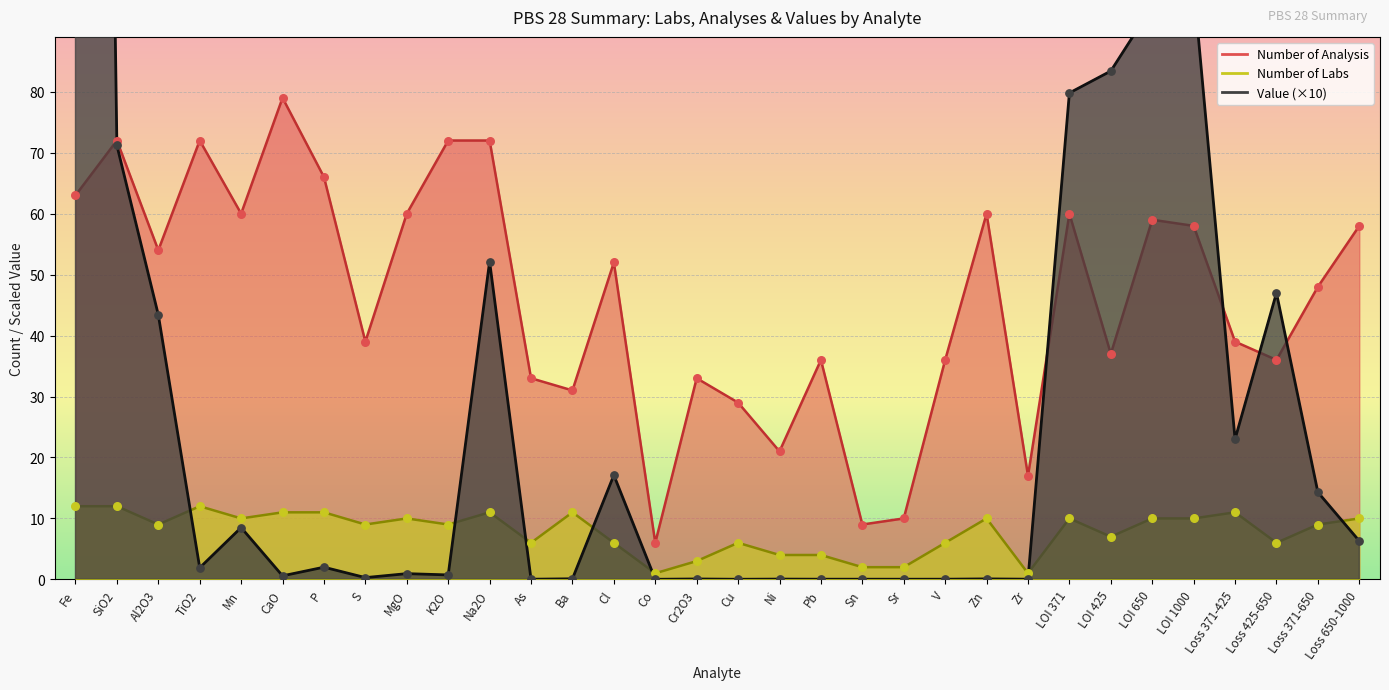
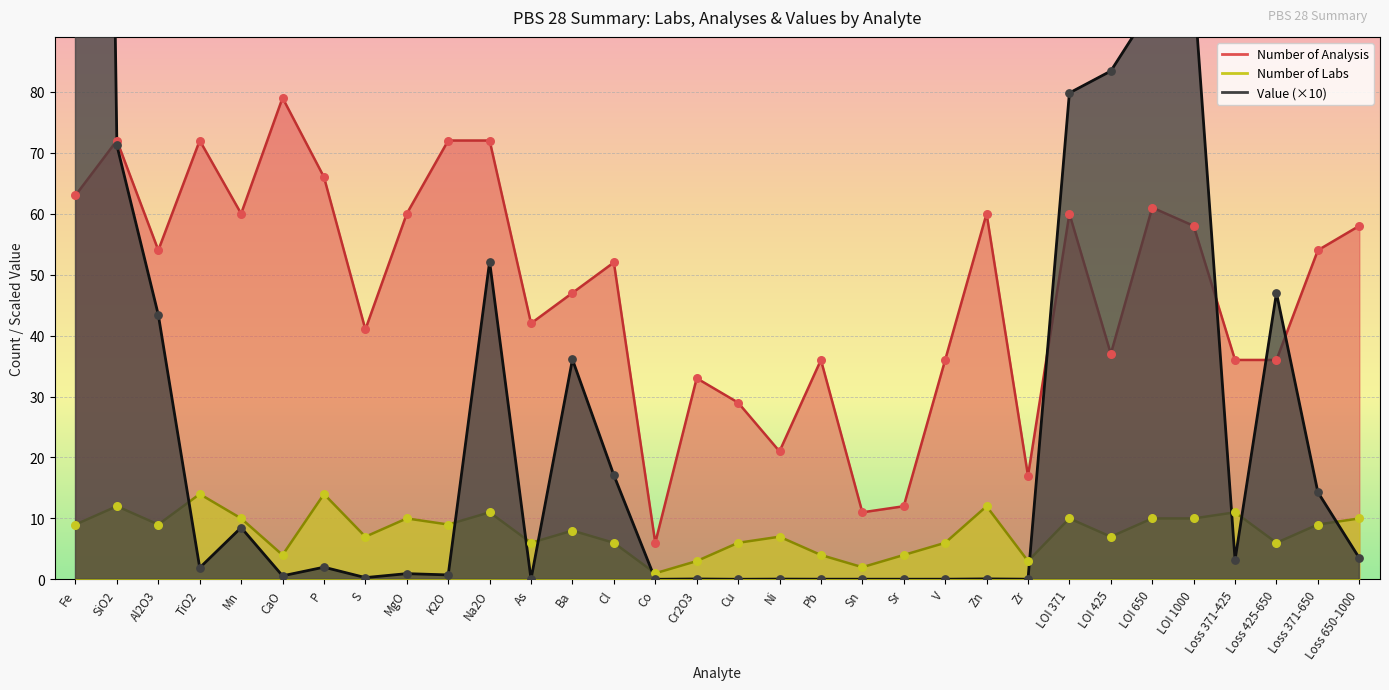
Number of Labs, Fe: 12 -> 9
Number of Labs, TiO2: 12 -> 14
Number of Labs, CaO: 11 -> 4
Number of Labs, P: 11 -> 14
Number of Analysis, S: 39 -> 41
Number of Labs, S: 9 -> 7
Number of Analysis, As: 33 -> 42
Number of Analysis, Ba: 31 -> 47
Number of Labs, Ba: 11 -> 8
Value (×10), Ba: 0 -> 36
Number of Labs, Ni: 4 -> 7
Number of Analysis, Sn: 9 -> 11
Number of Analysis, Sr: 10 -> 12
Number of Labs, Sr: 2 -> 4
Number of Labs, Zn: 10 -> 12
Number of Labs, Zr: 1 -> 3
Number of Analysis, LOI 650: 59 -> 61
Number of Analysis, Loss 371-425: 39 -> 36
Value (×10), Loss 371-425: 23 -> 3
Number of Analysis, Loss 371-650: 48 -> 54
Value (×10), Loss 650-1000: 6 -> 4
